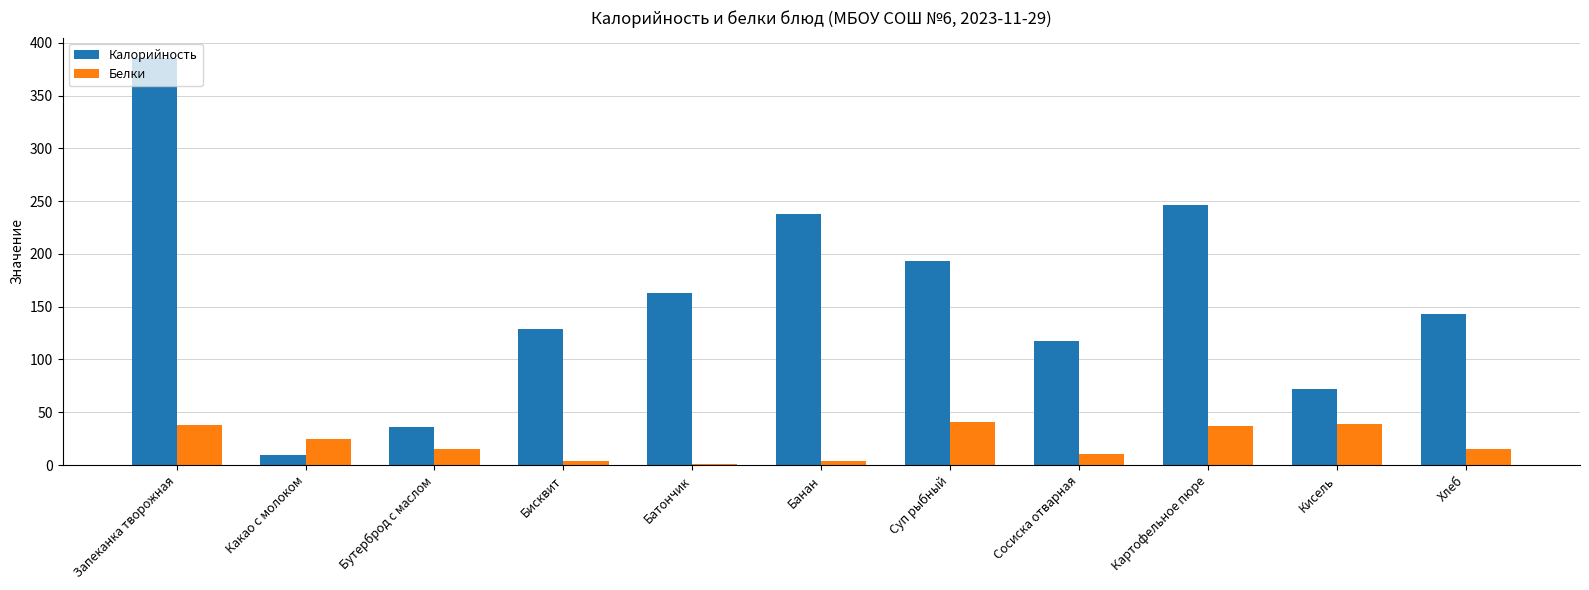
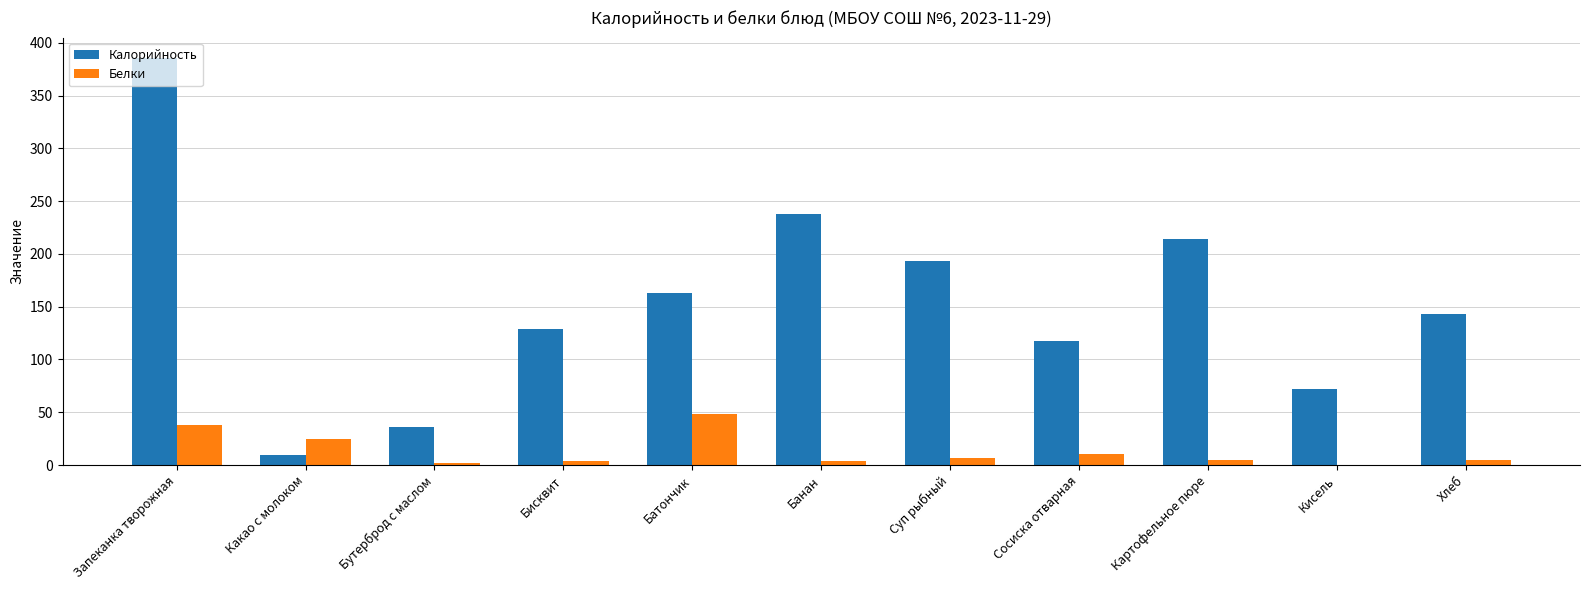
Белки, Бутерброд с маслом: 15 -> 2
Белки, Батончик: 1 -> 48
Белки, Суп рыбный: 41 -> 6
Калорийность, Картофельное пюре: 247 -> 214
Белки, Картофельное пюре: 37 -> 5
Белки, Кисель: 39 -> 0
Белки, Хлеб: 16 -> 4
